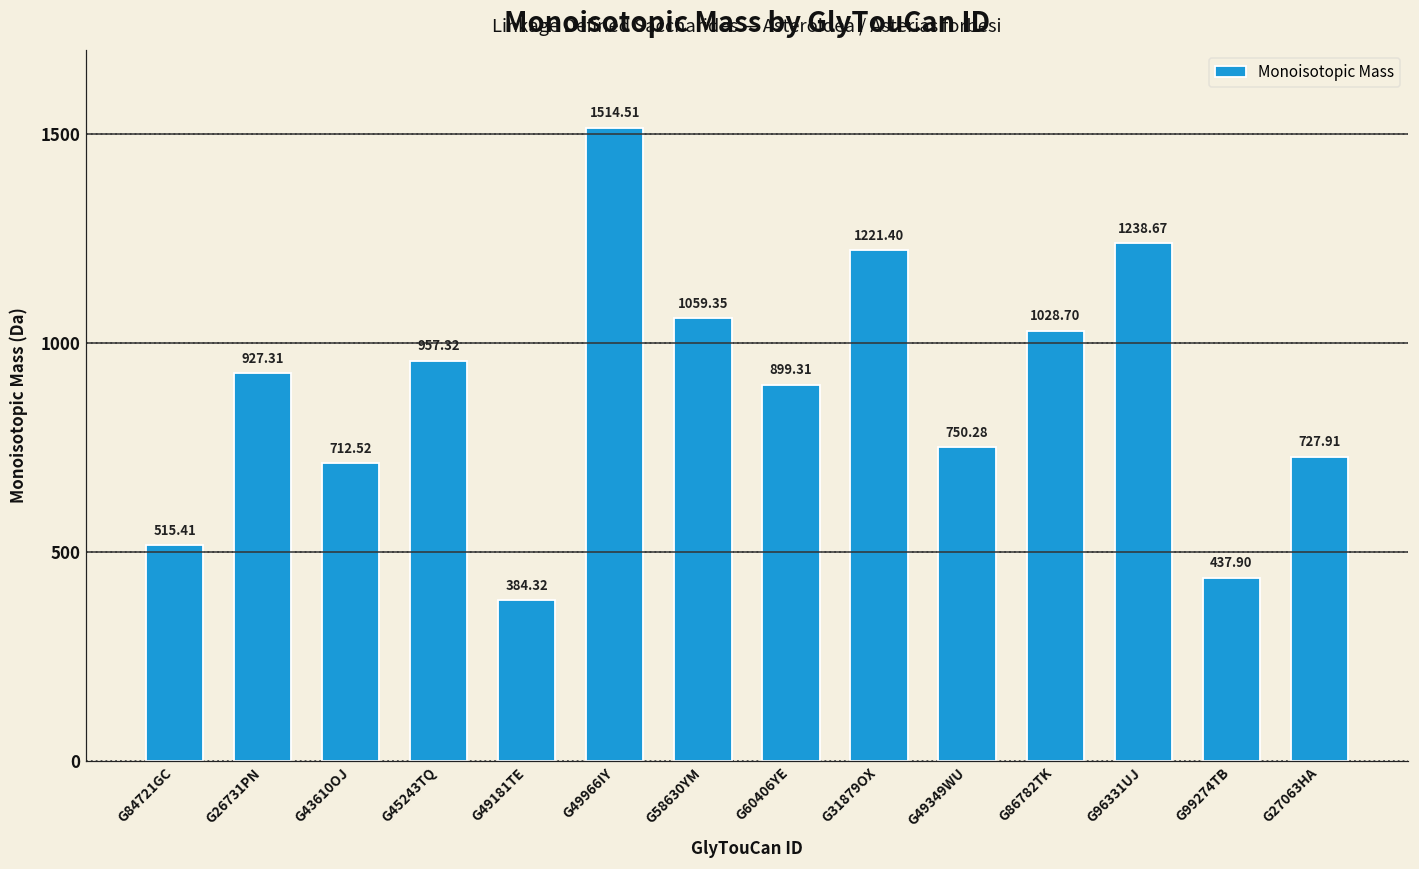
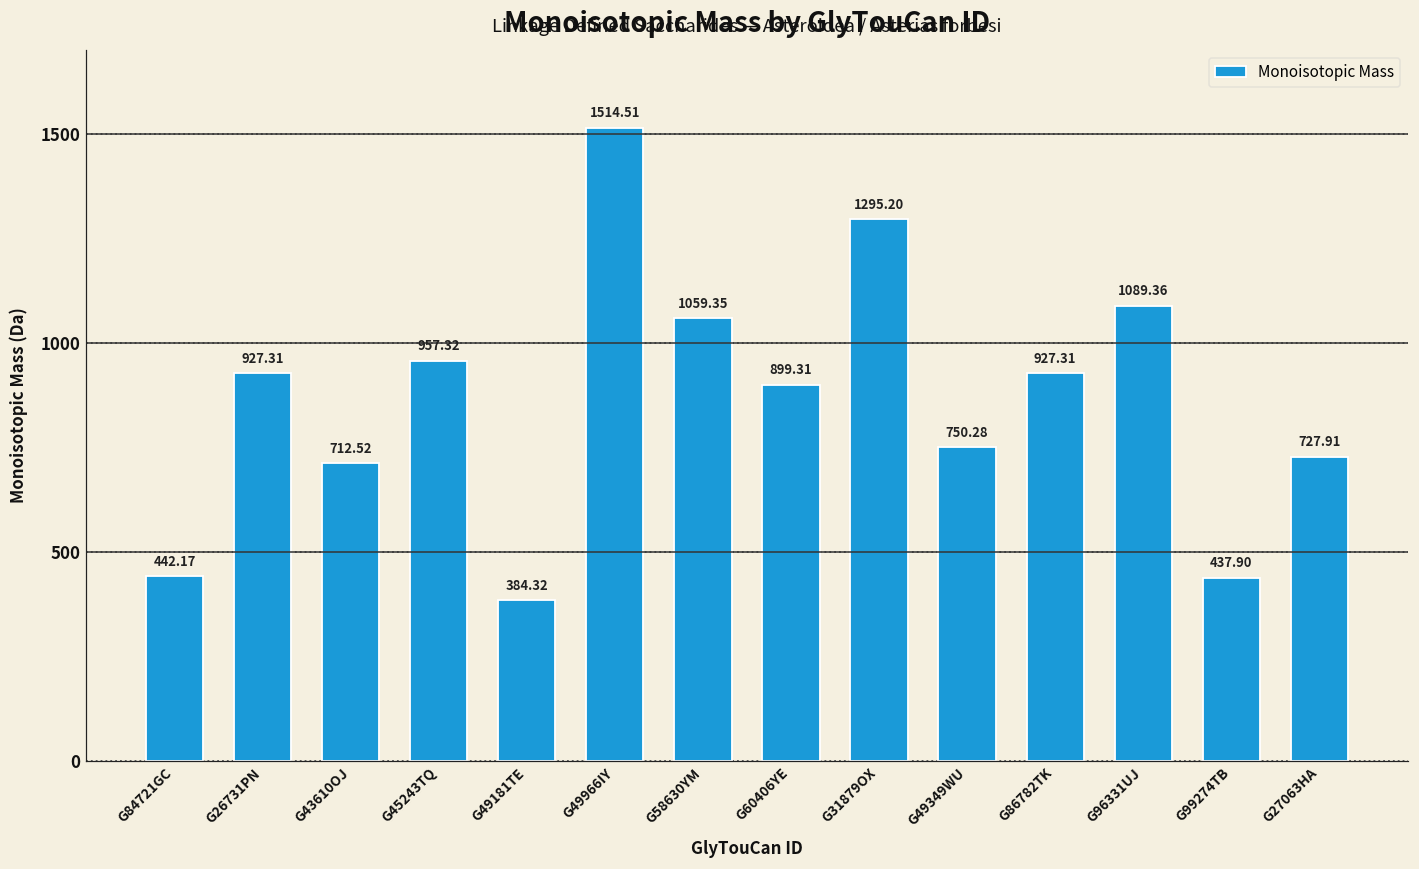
G84721GC: 515.41 -> 442.17
G31879OX: 1221.40 -> 1295.20
G86782TK: 1028.70 -> 927.31
G96331UJ: 1238.67 -> 1089.36
